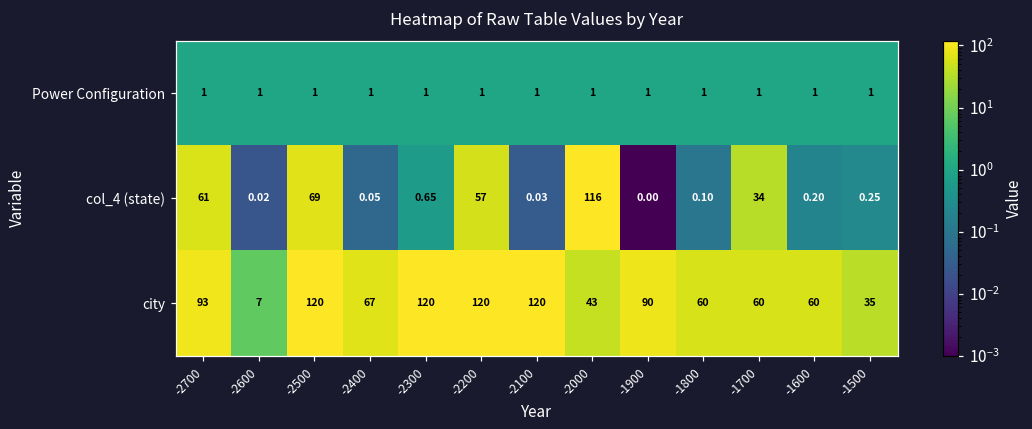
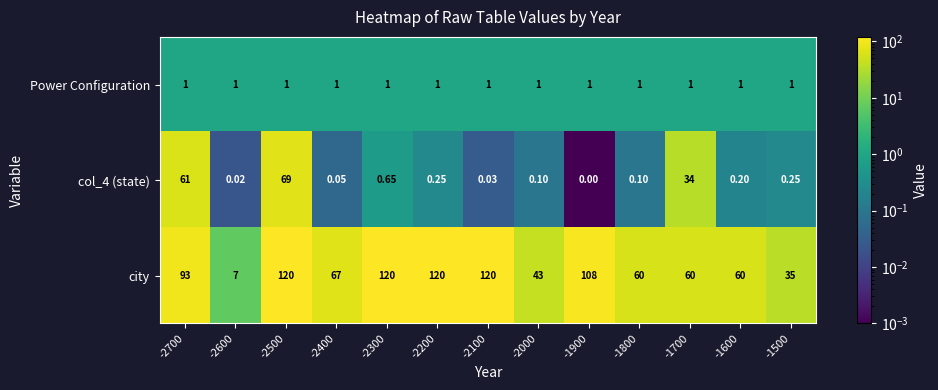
col_4 (state), -2200: 57 -> 0.25
col_4 (state), -2000: 116 -> 0.10
city, -1900: 90 -> 108
